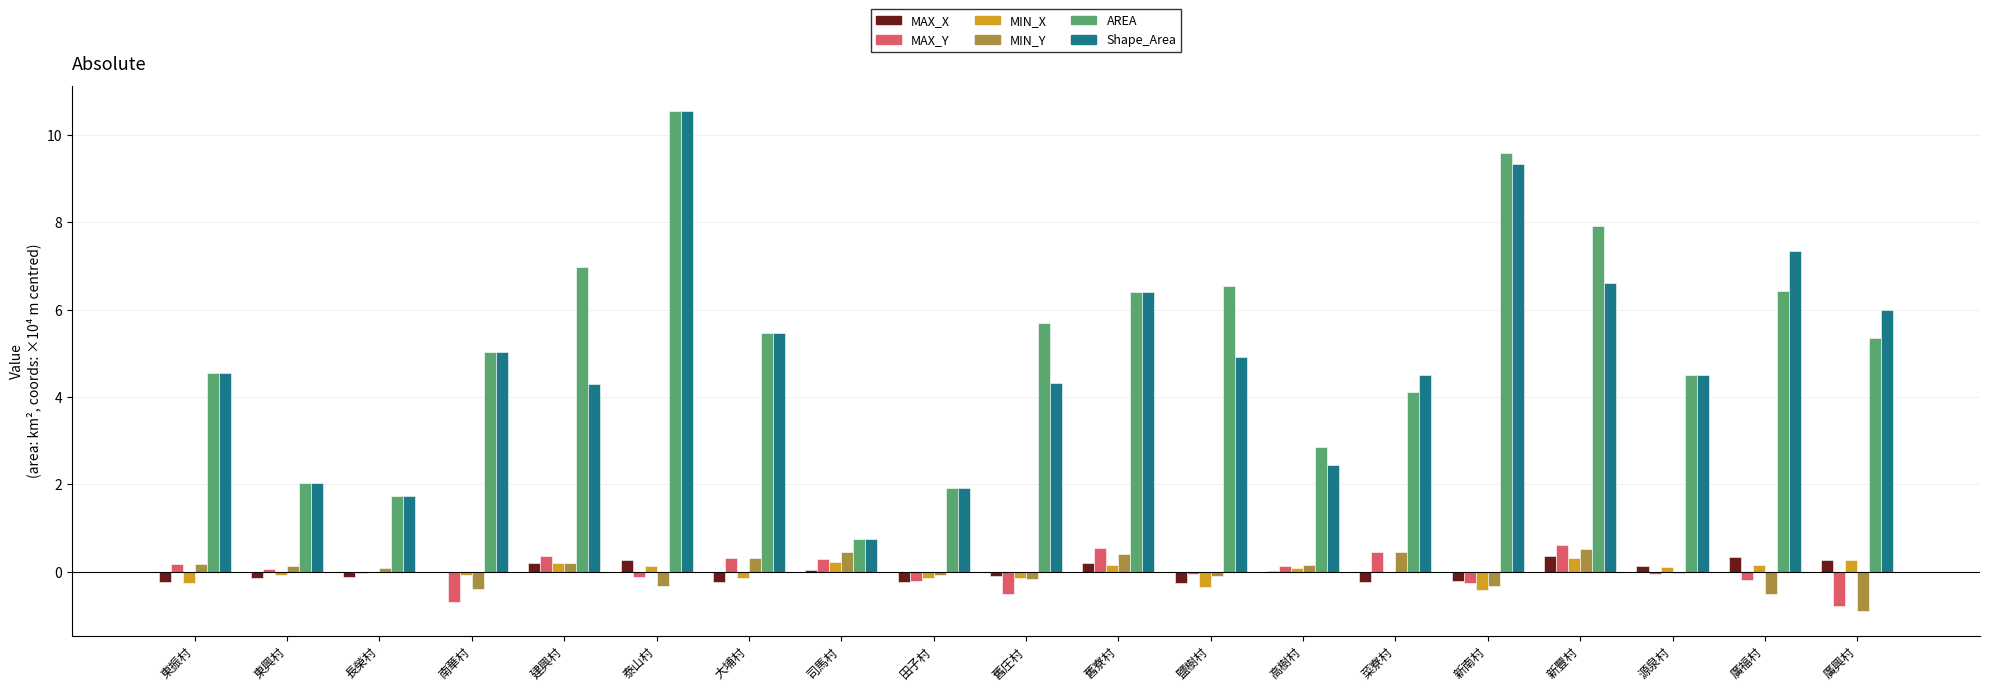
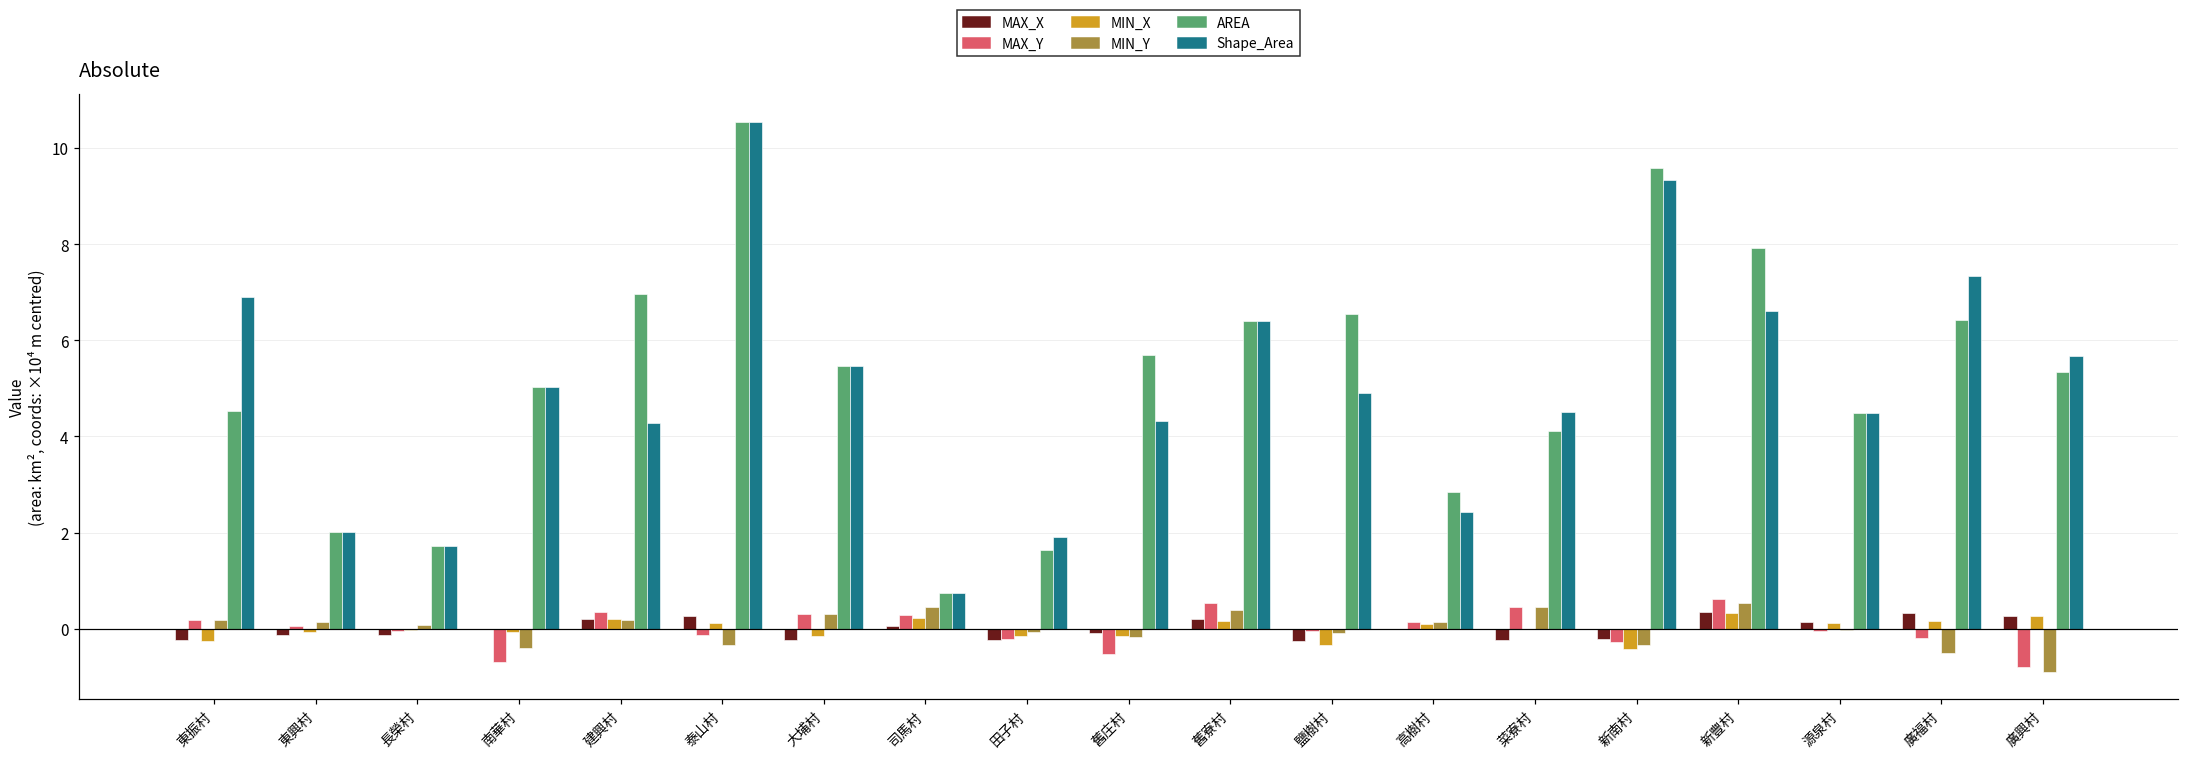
Shape_Area, 東振村: 4.5 -> 6.9
AREA, 田子村: 1.9 -> 1.6
Shape_Area, 廣興村: 6.0 -> 5.7
